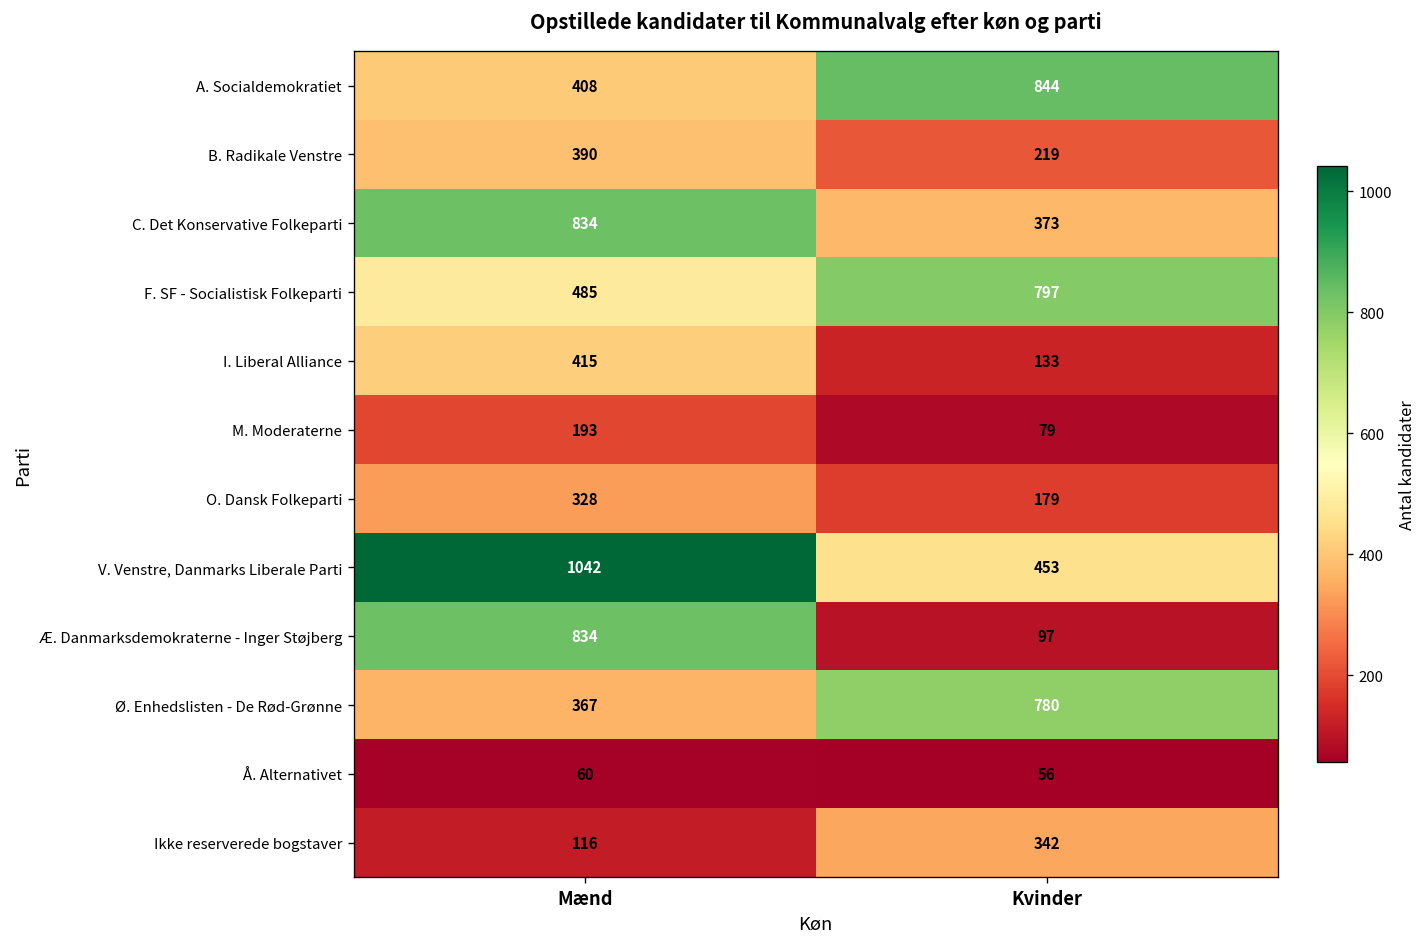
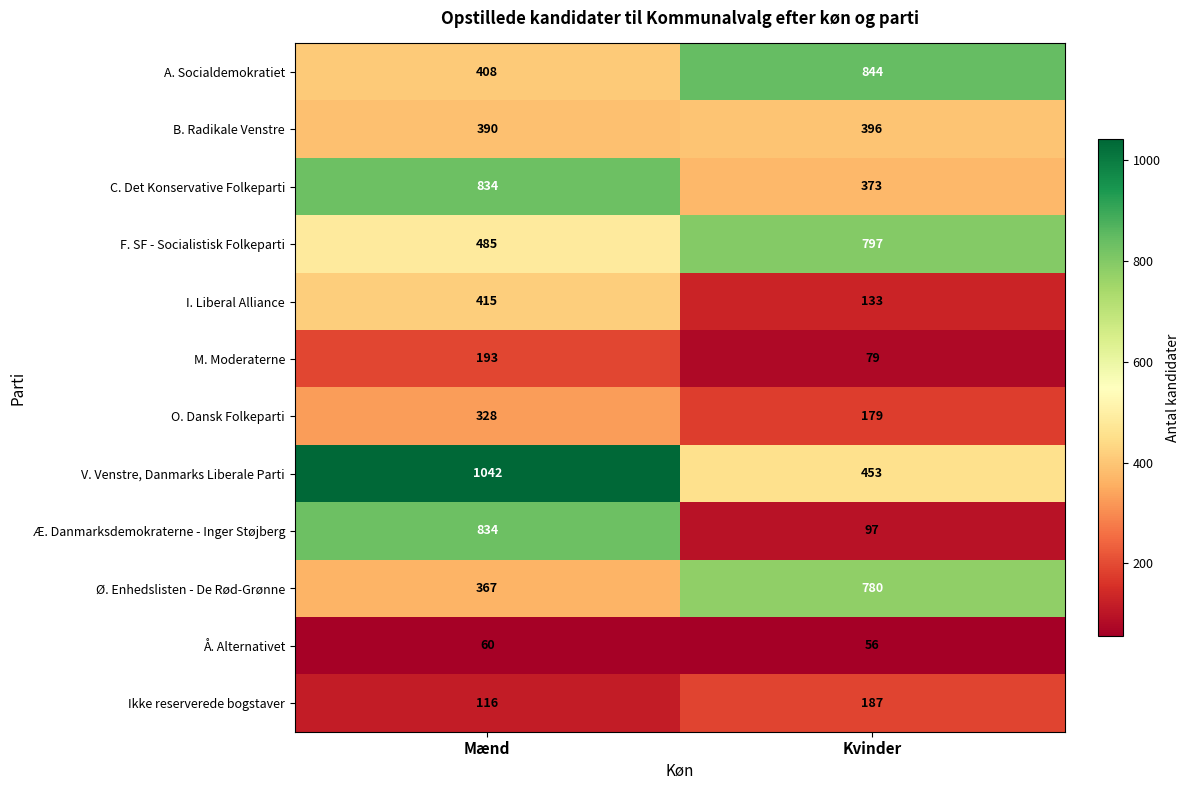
B. Radikale Venstre, Kvinder: 219 -> 396
Ikke reserverede bogstaver, Kvinder: 342 -> 187
